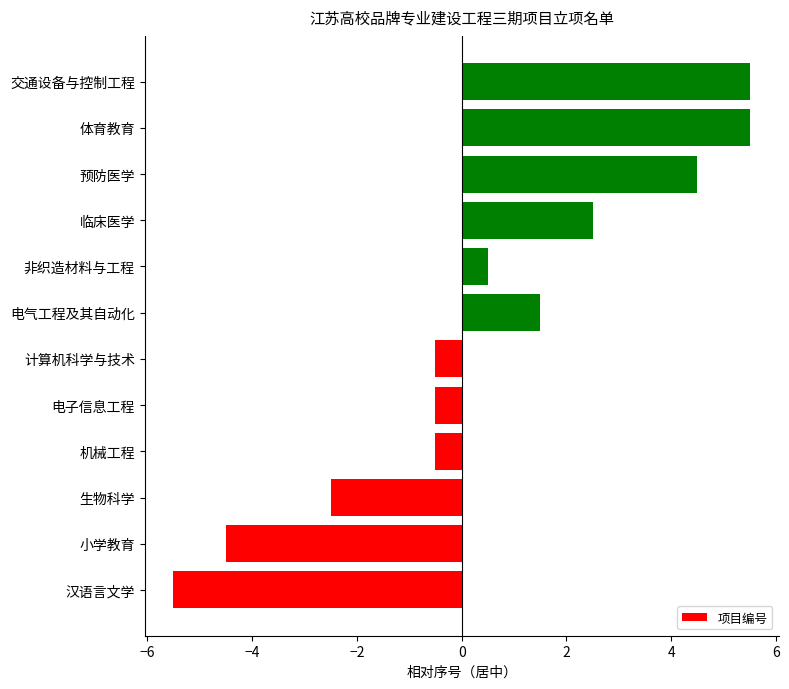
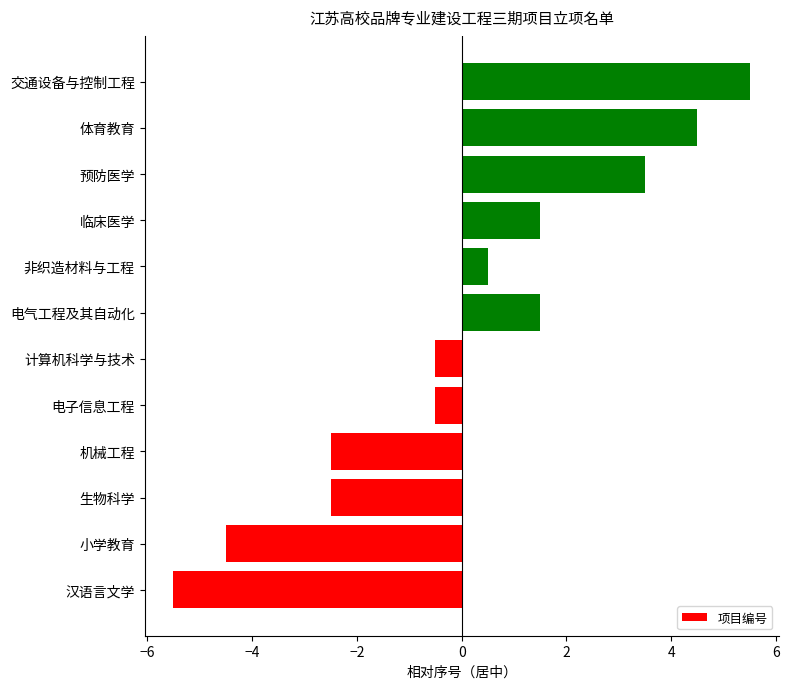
体育教育: 5.5 -> 4.5
预防医学: 4.5 -> 3.5
临床医学: 2.5 -> 1.5
机械工程: -0.5 -> -2.5
